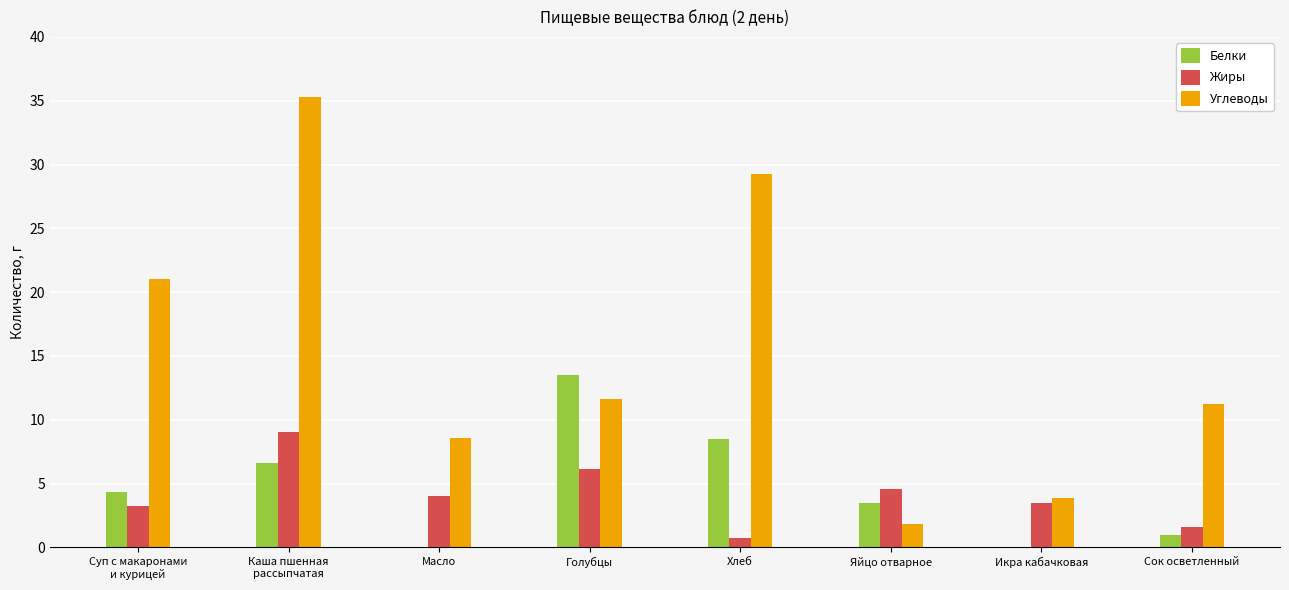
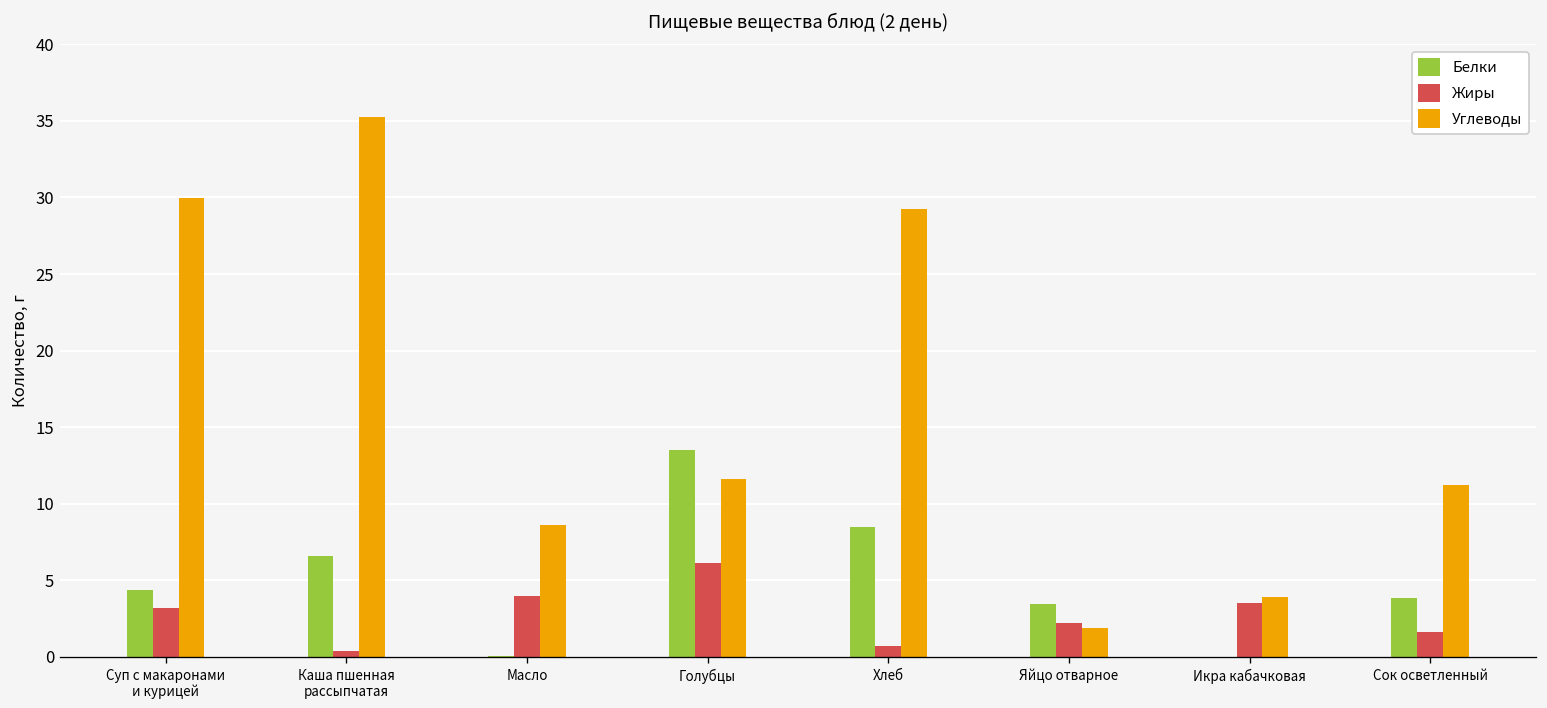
Углеводы, Суп с макаронами и курицей: 21.0 -> 29.9
Жиры, Каша пшенная рассыпчатая: 9.1 -> 0.4
Жиры, Яйцо отварное: 4.6 -> 2.2
Белки, Сок осветленный: 1.0 -> 3.9
